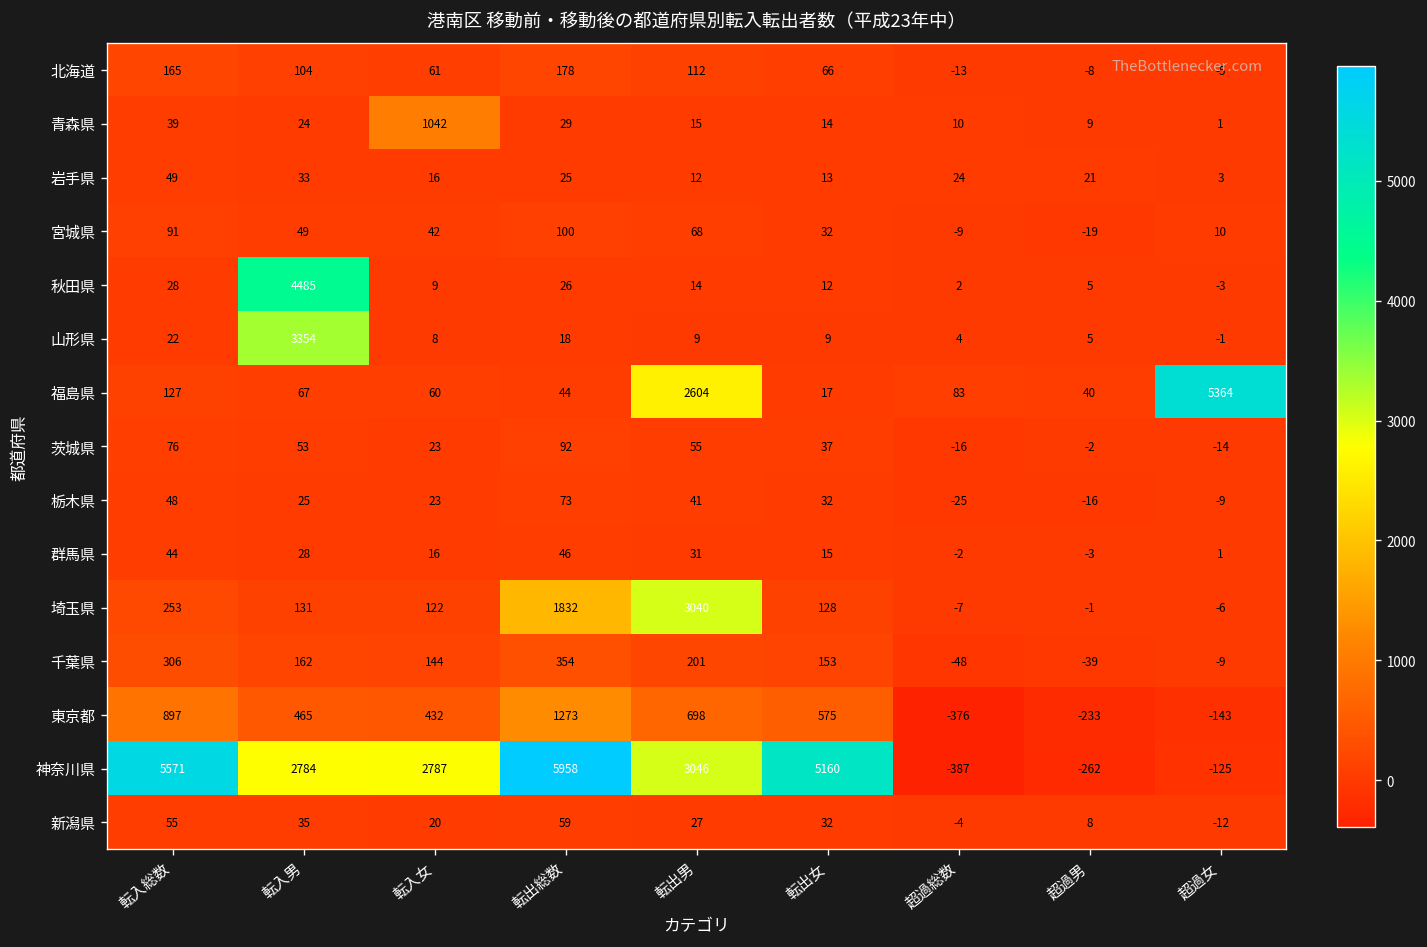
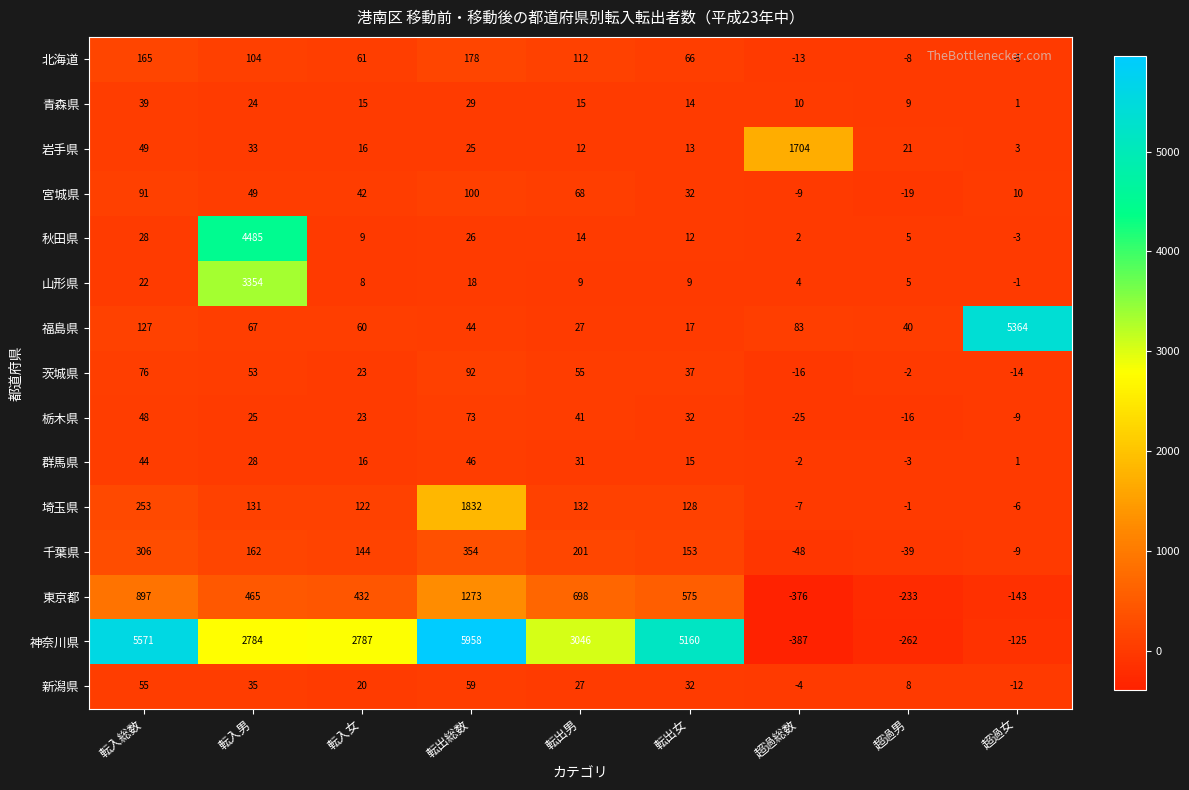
青森県, 転入女: 1042 -> 15
岩手県, 超過総数: 24 -> 1704
福島県, 転出男: 2604 -> 27
埼玉県, 転出男: 3040 -> 132
